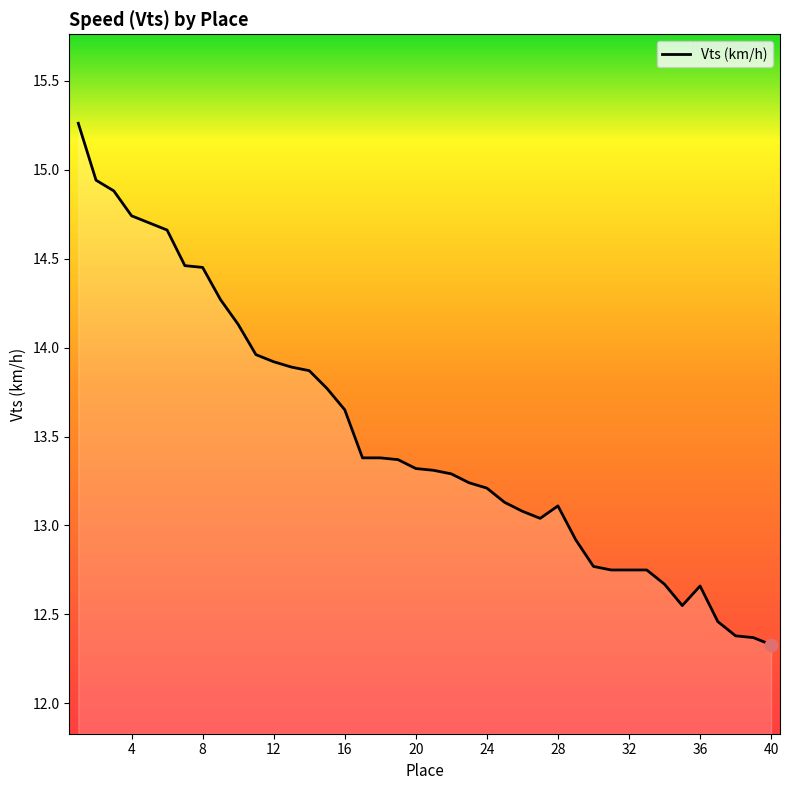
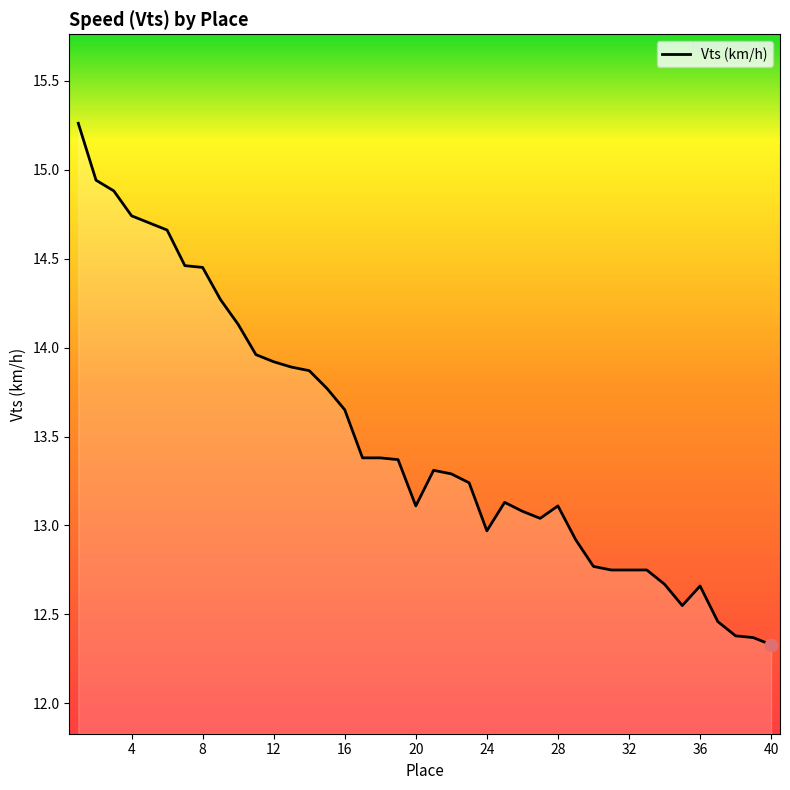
Vts (km/h), 20: 13.32 -> 13.11
Vts (km/h), 24: 13.21 -> 12.97
